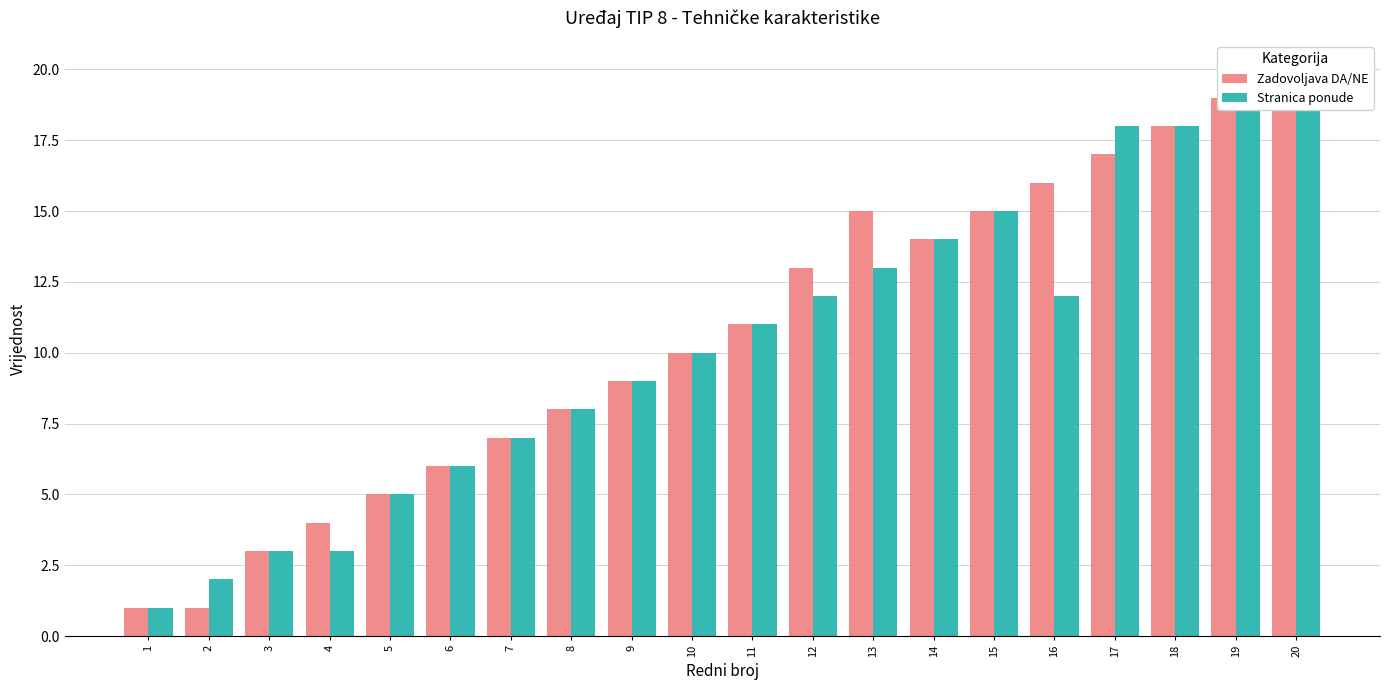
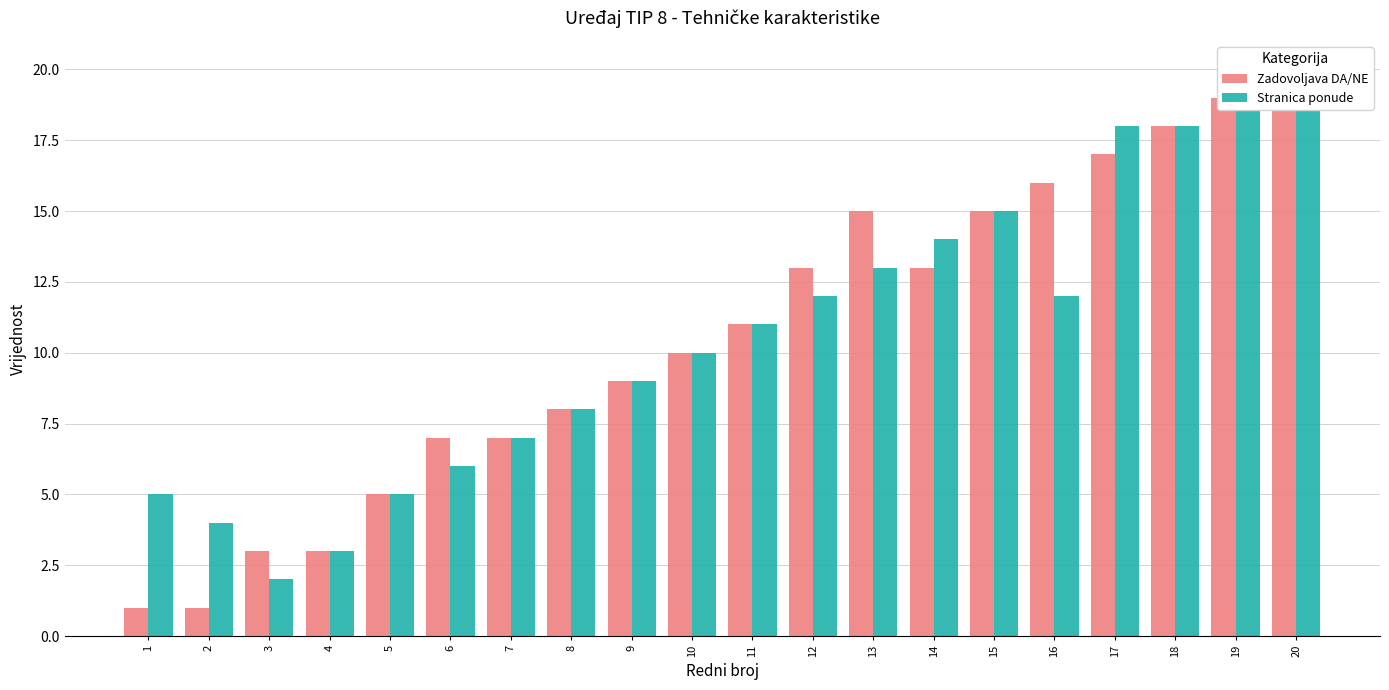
Stranica ponude, 1: 1 -> 5
Stranica ponude, 2: 2 -> 4
Stranica ponude, 3: 3 -> 2
Zadovoljava DA/NE, 4: 4 -> 3
Zadovoljava DA/NE, 6: 6 -> 7
Zadovoljava DA/NE, 14: 14 -> 13
